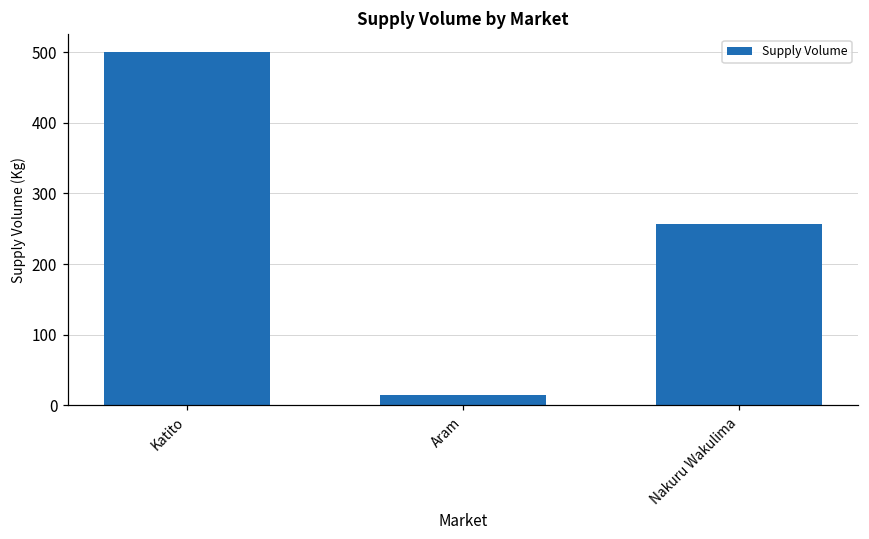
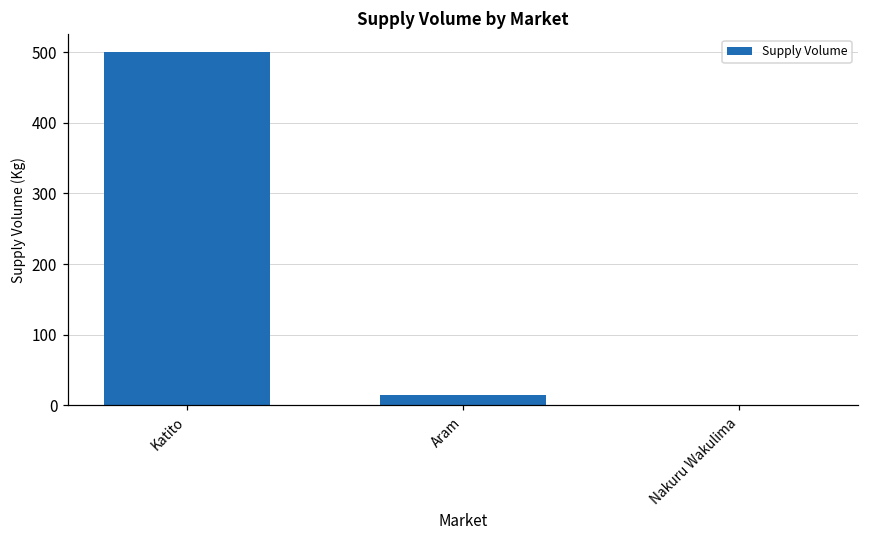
Nakuru Wakulima: 260 -> 0
